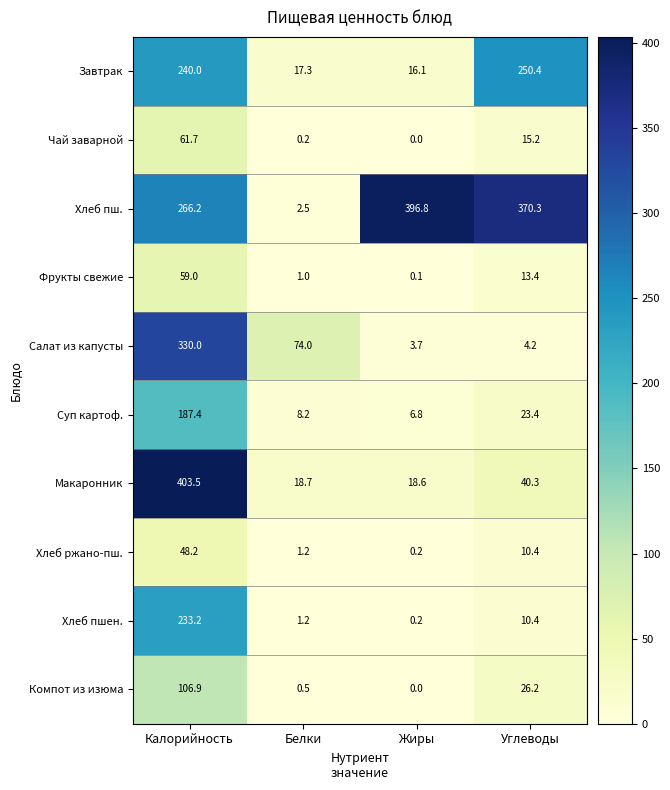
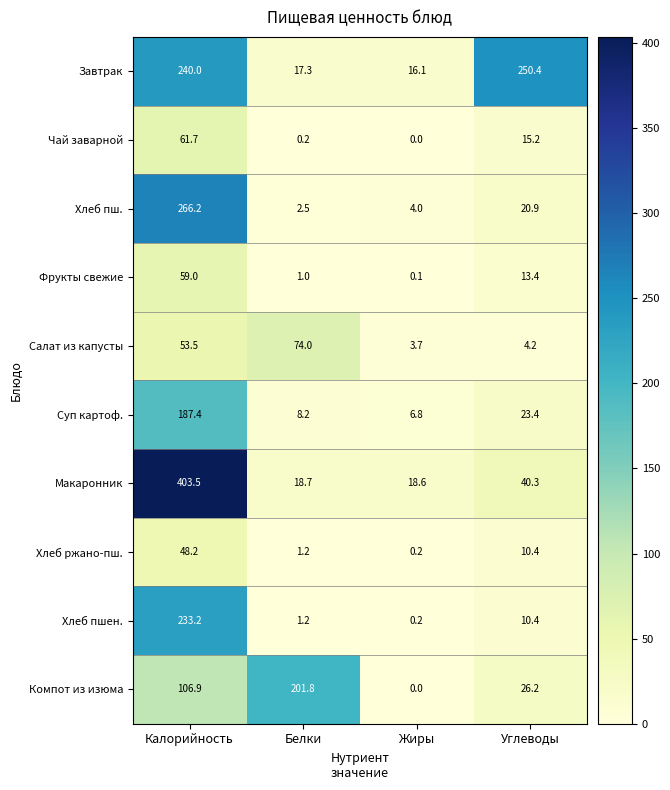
Хлеб пш., Жиры: 396.8 -> 4.0
Хлеб пш., Углеводы: 370.3 -> 20.9
Салат из капусты, Калорийность: 330.0 -> 53.5
Компот из изюма, Белки: 0.5 -> 201.8
